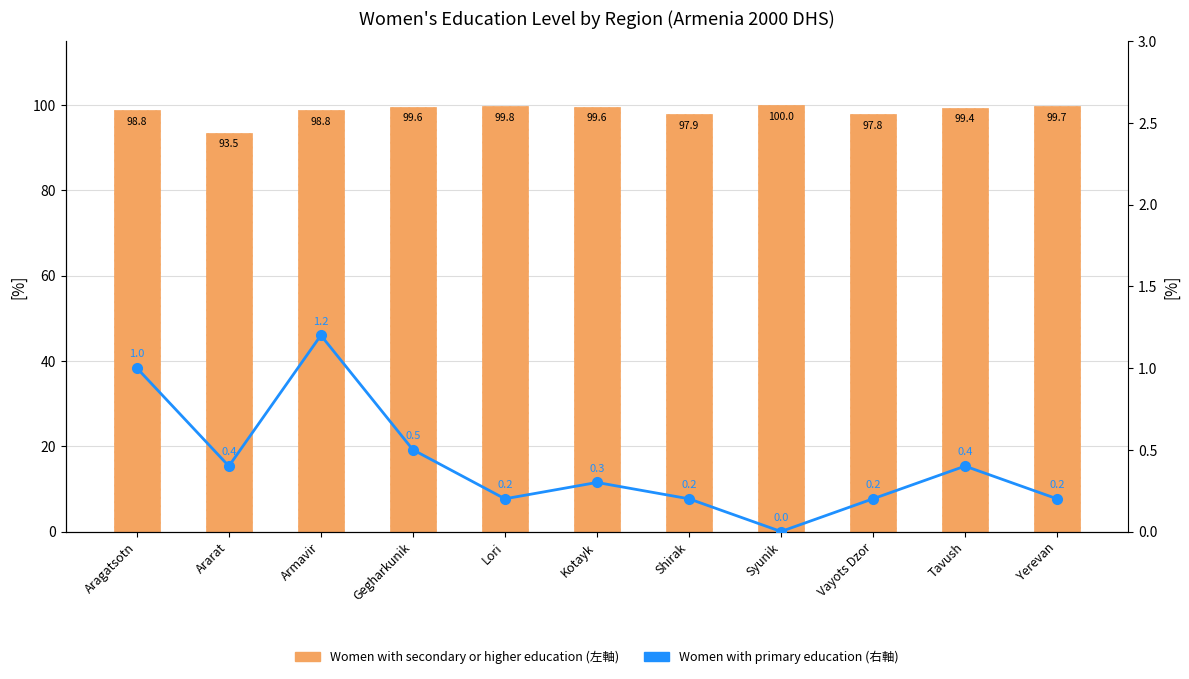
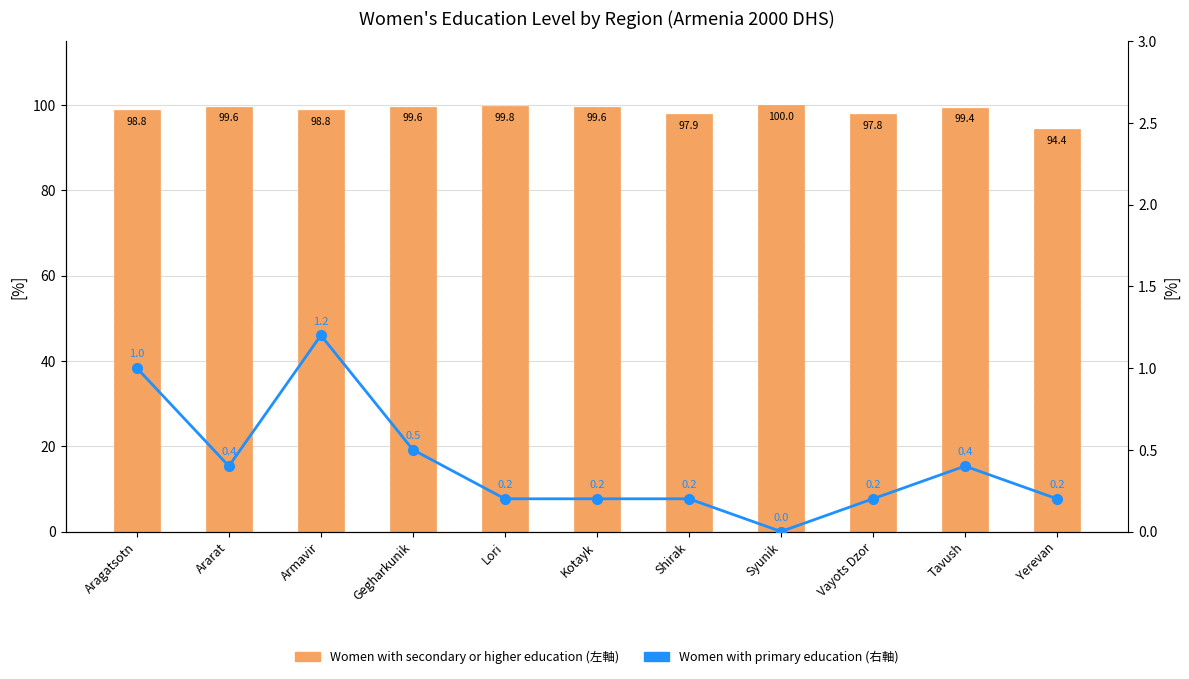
Women with secondary or higher education (左軸), Ararat: 93.5 -> 99.6
Women with secondary or higher education (左軸), Yerevan: 99.7 -> 94.4
Women with primary education (右軸), Kotayk: 0.3 -> 0.2
